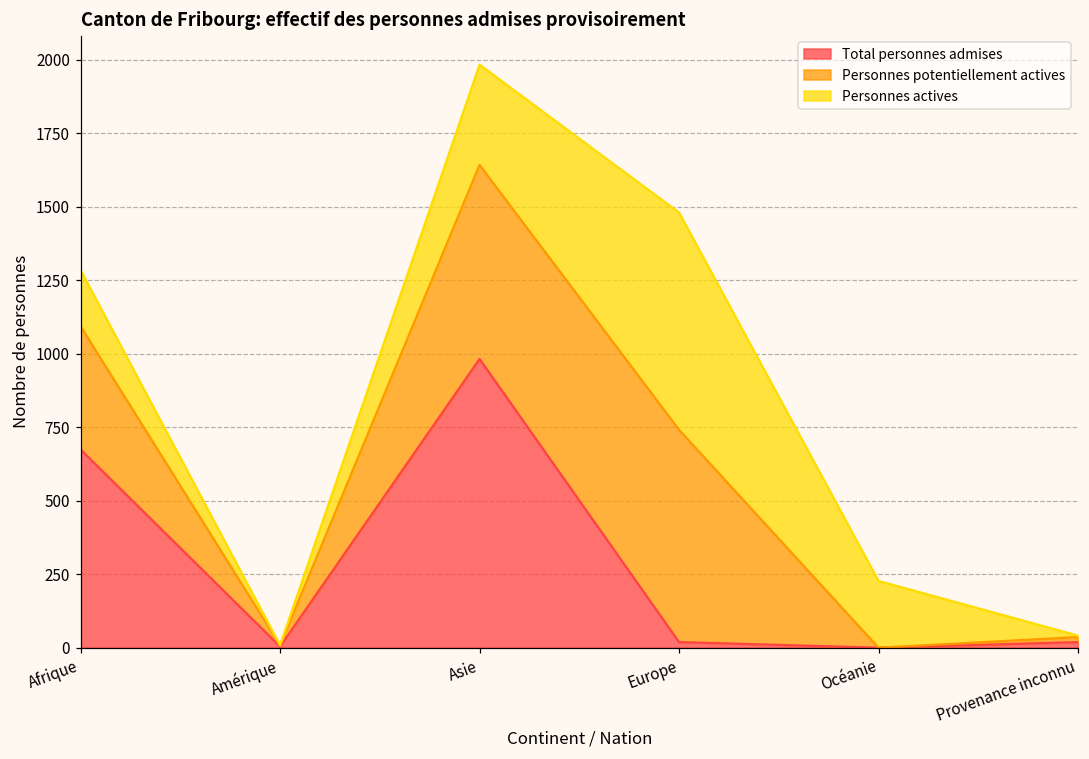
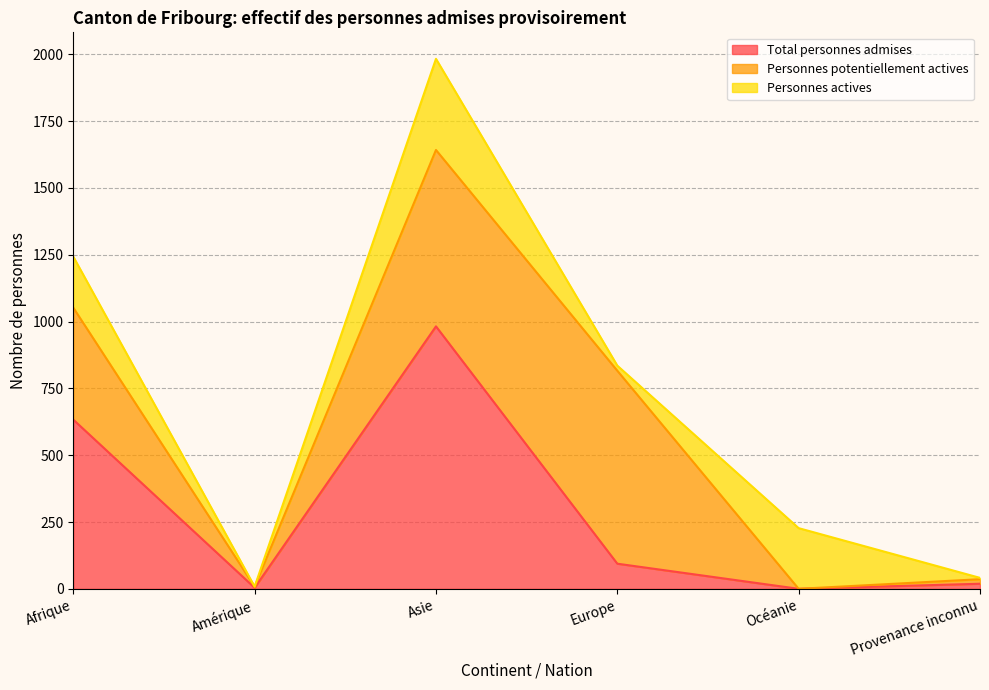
Total personnes admises, Afrique: 670 -> 630
Total personnes admises, Europe: 20 -> 90
Personnes actives, Europe: 740 -> 20
